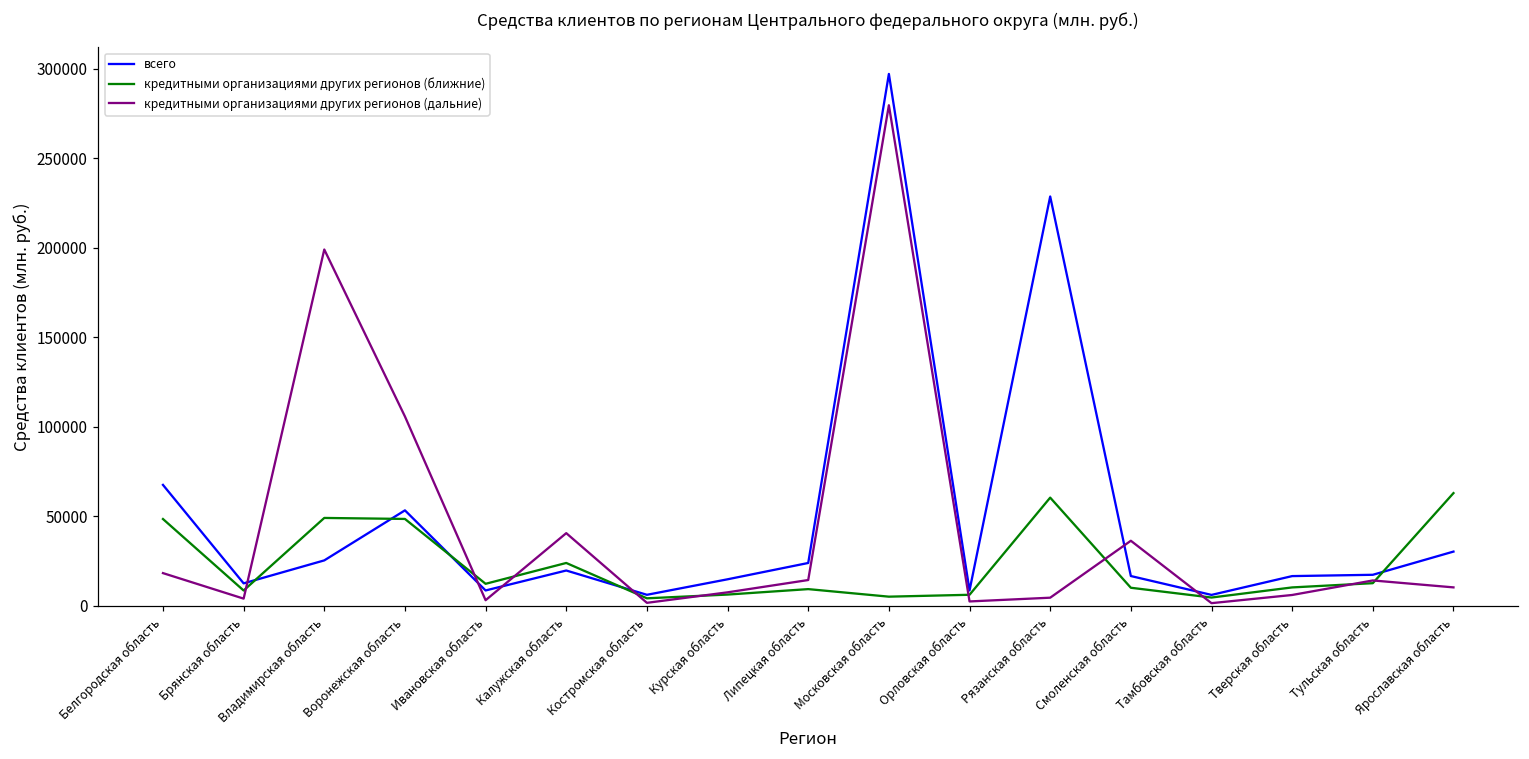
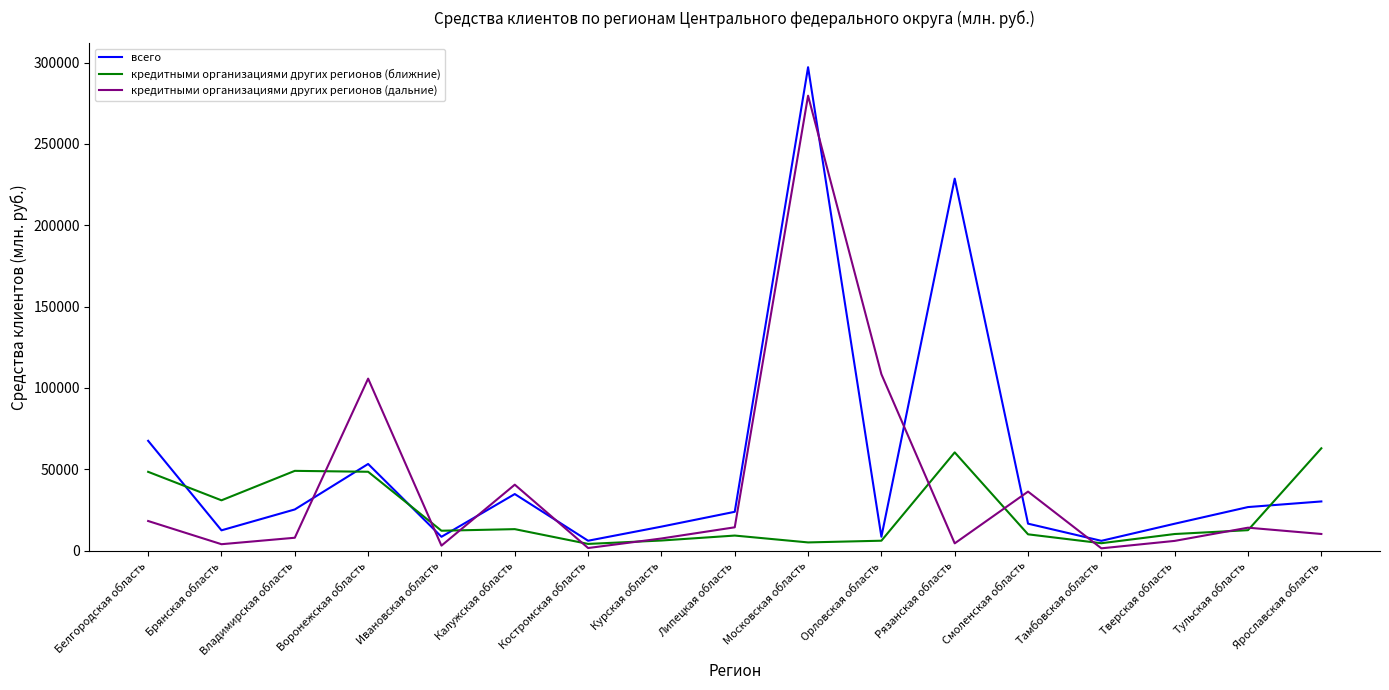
кредитными организациями других регионов (ближние), Брянская область: 9000 -> 31000
кредитными организациями других регионов (дальние), Владимирская область: 199000 -> 8000
всего, Калужская область: 20000 -> 35000
кредитными организациями других регионов (ближние), Калужская область: 24000 -> 13000
кредитными организациями других регионов (дальние), Орловская область: 2000 -> 108000
всего, Тульская область: 17000 -> 27000
